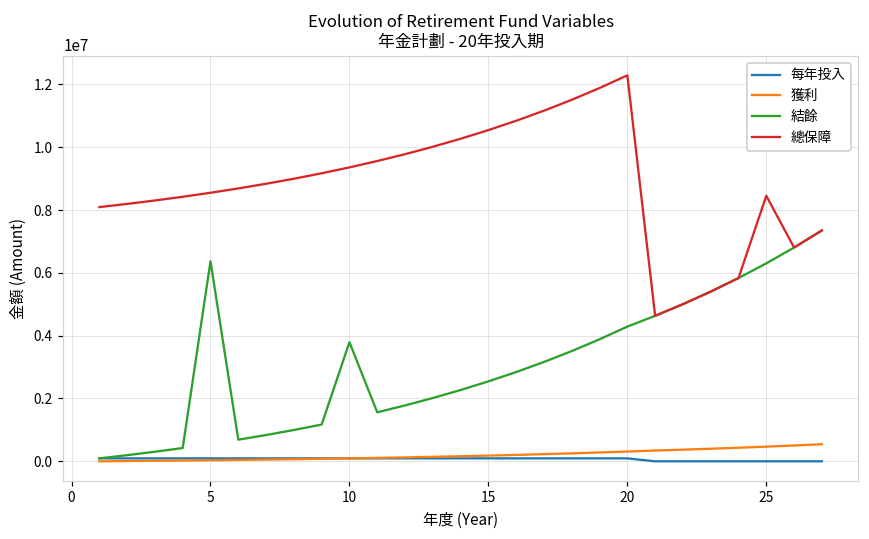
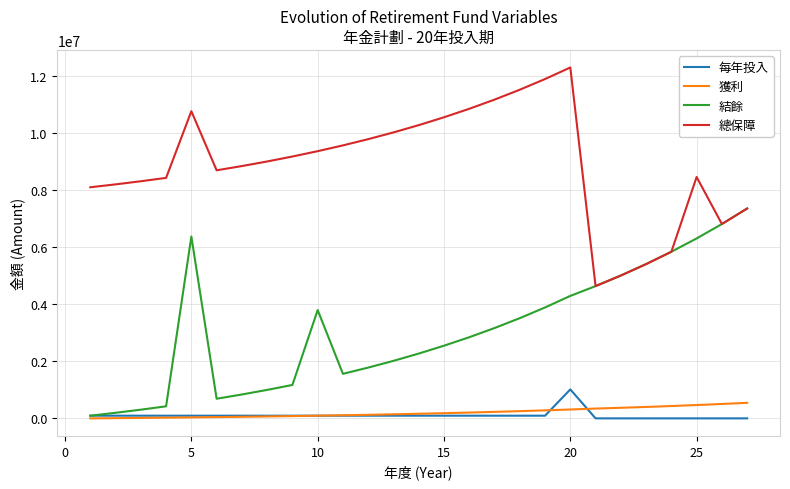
總保障, 5: 8500000 -> 10800000
每年投入, 20: 100000 -> 1000000
